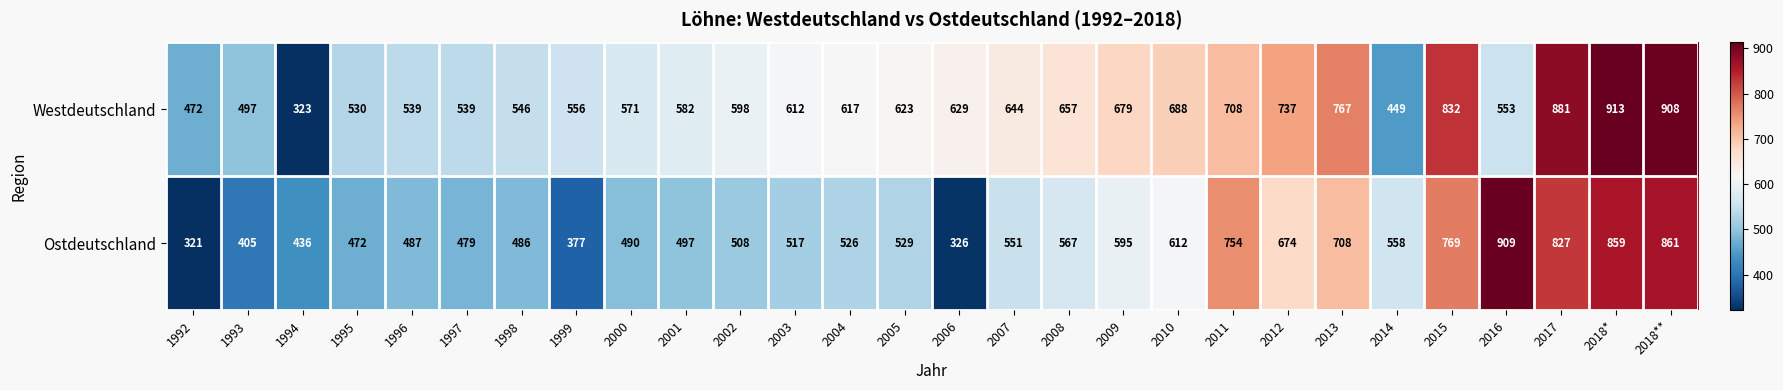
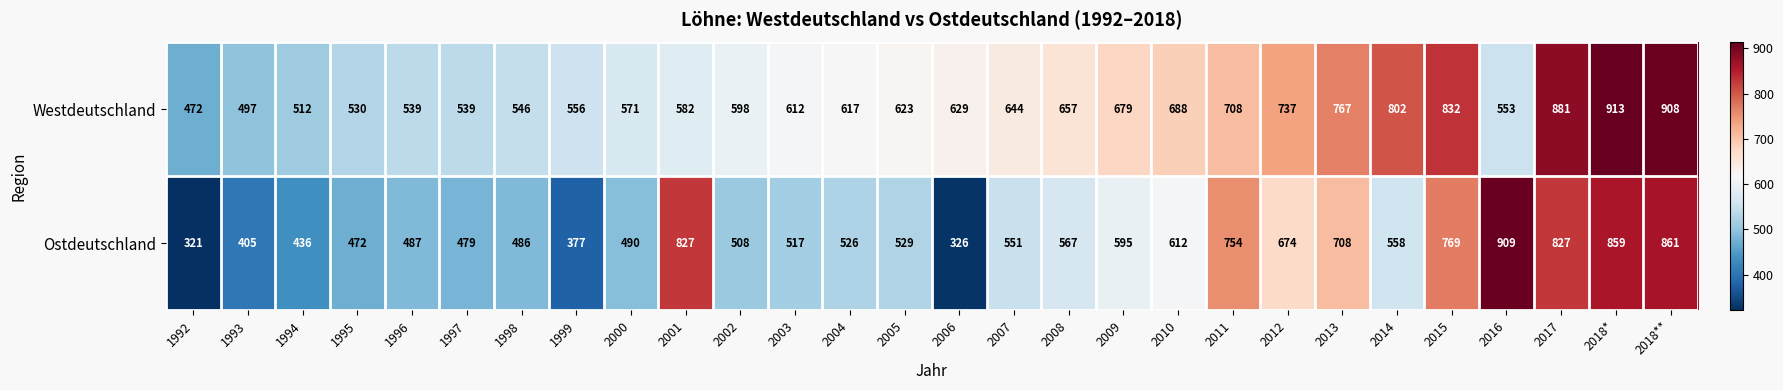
Westdeutschland, 1994: 323 -> 512
Westdeutschland, 2014: 449 -> 802
Ostdeutschland, 2001: 497 -> 827
